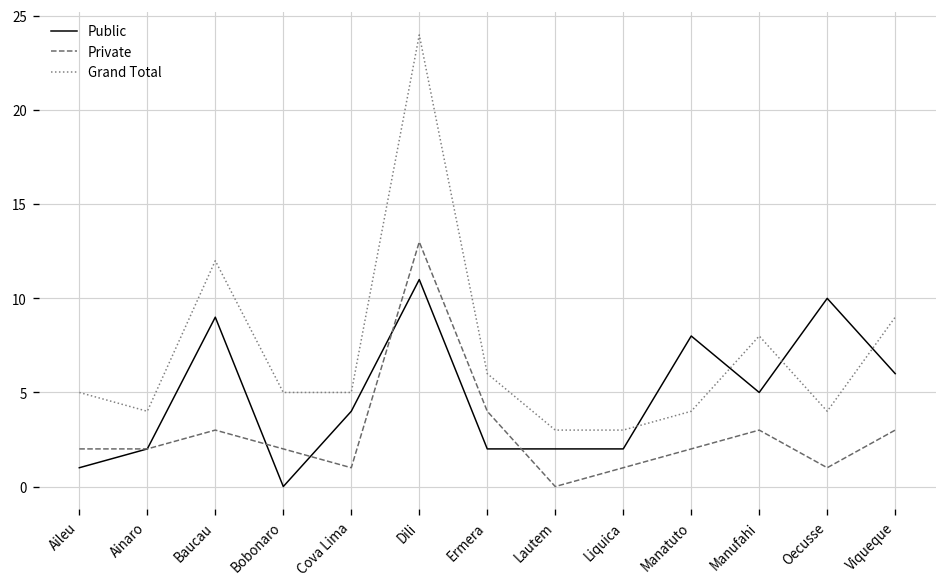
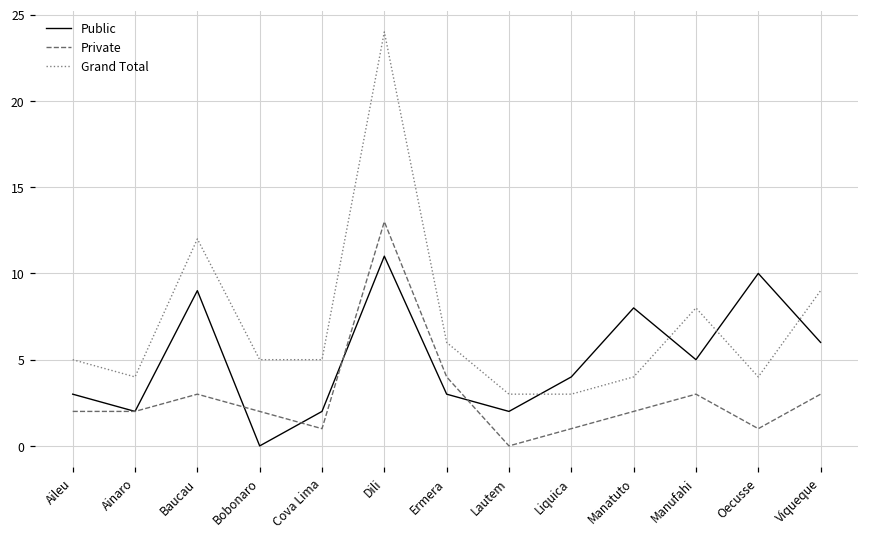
Public, Aileu: 1 -> 3
Public, Cova Lima: 4 -> 2
Public, Ermera: 2 -> 3
Public, Liquica: 2 -> 4
